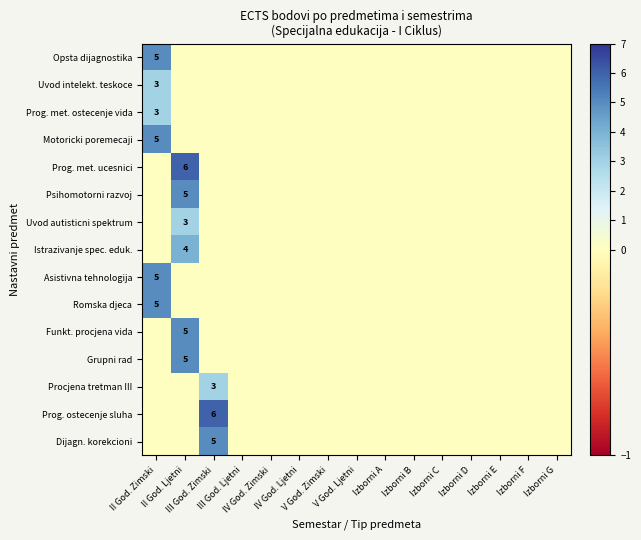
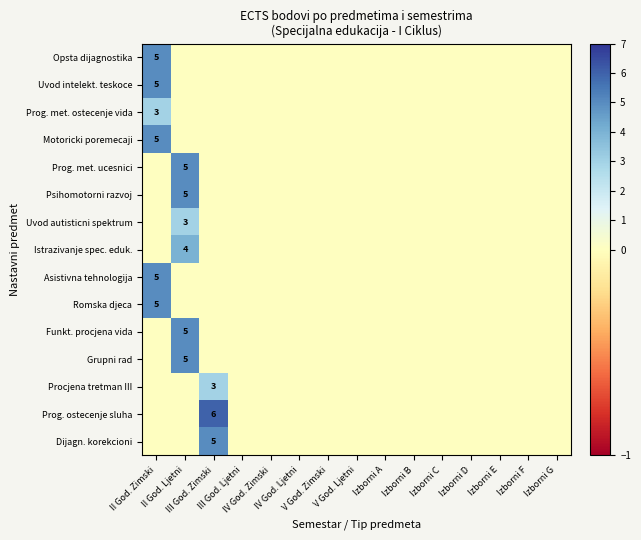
Uvod intelekt. teskoce, II God. Zimski: 3 -> 5
Prog. met. ucesnici, II God. Ljetni: 6 -> 5
